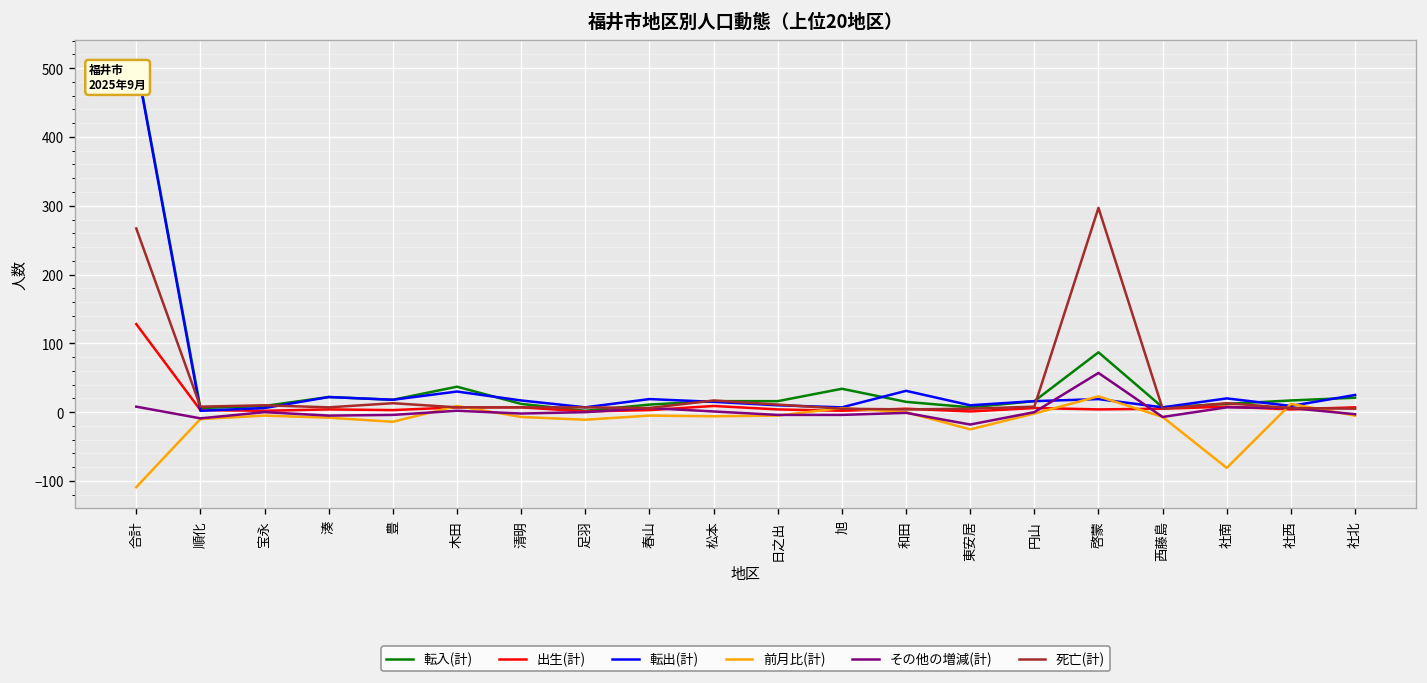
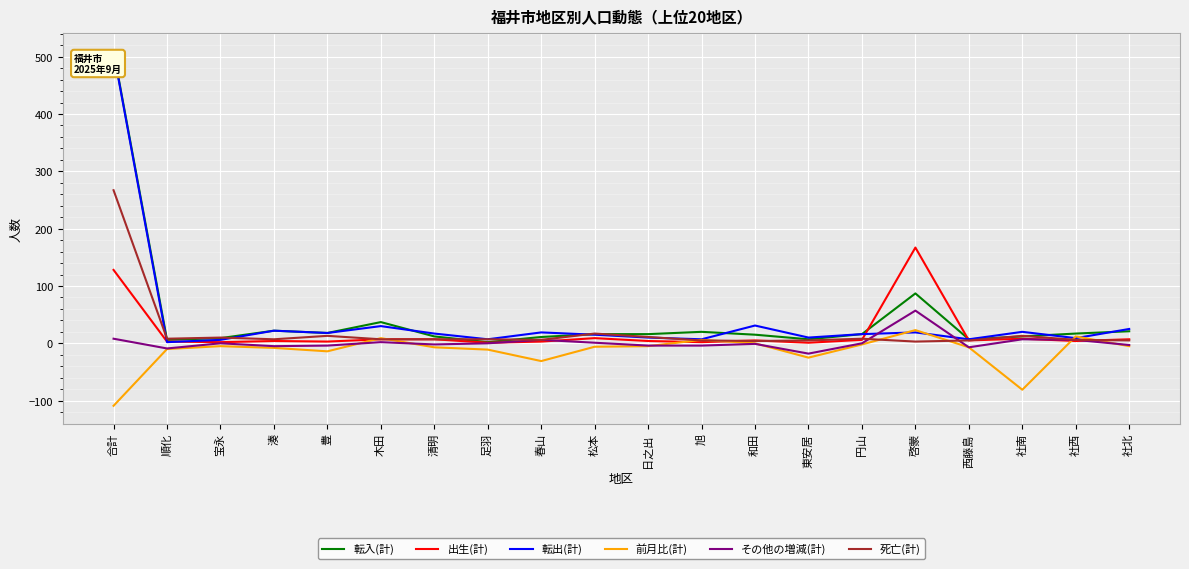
前月比(計), 春山: -10 -> -30
転入(計), 旭: 30 -> 20
出生(計), 啓蒙: 0 -> 170
死亡(計), 啓蒙: 300 -> 0
